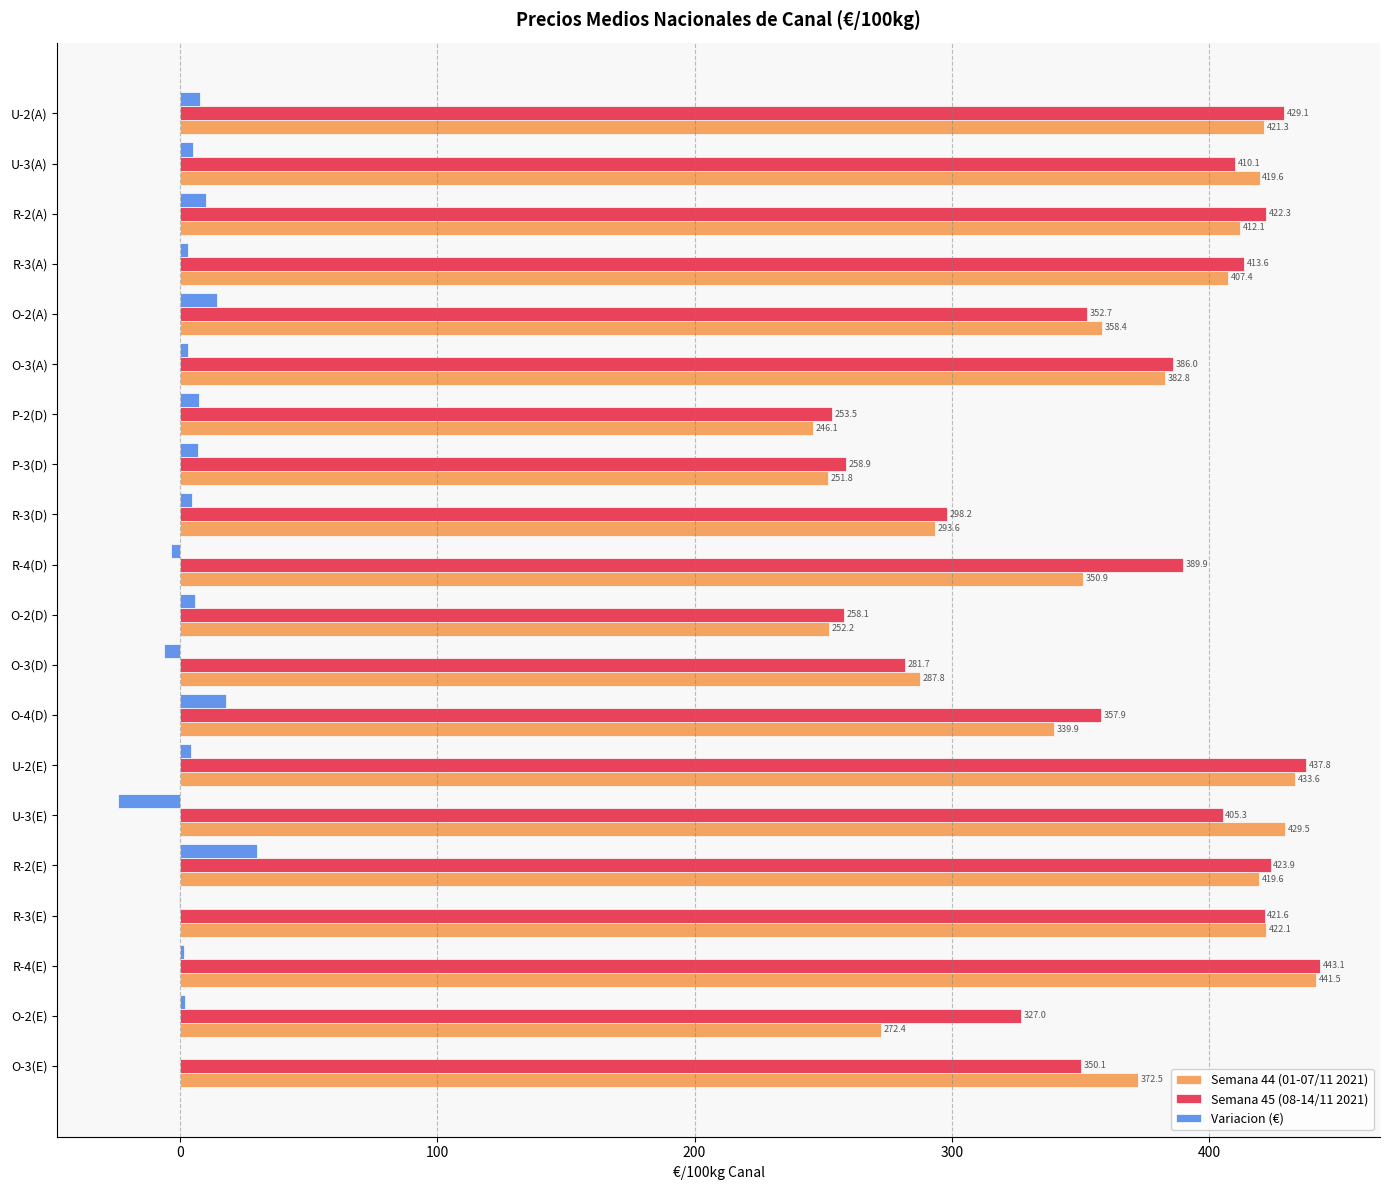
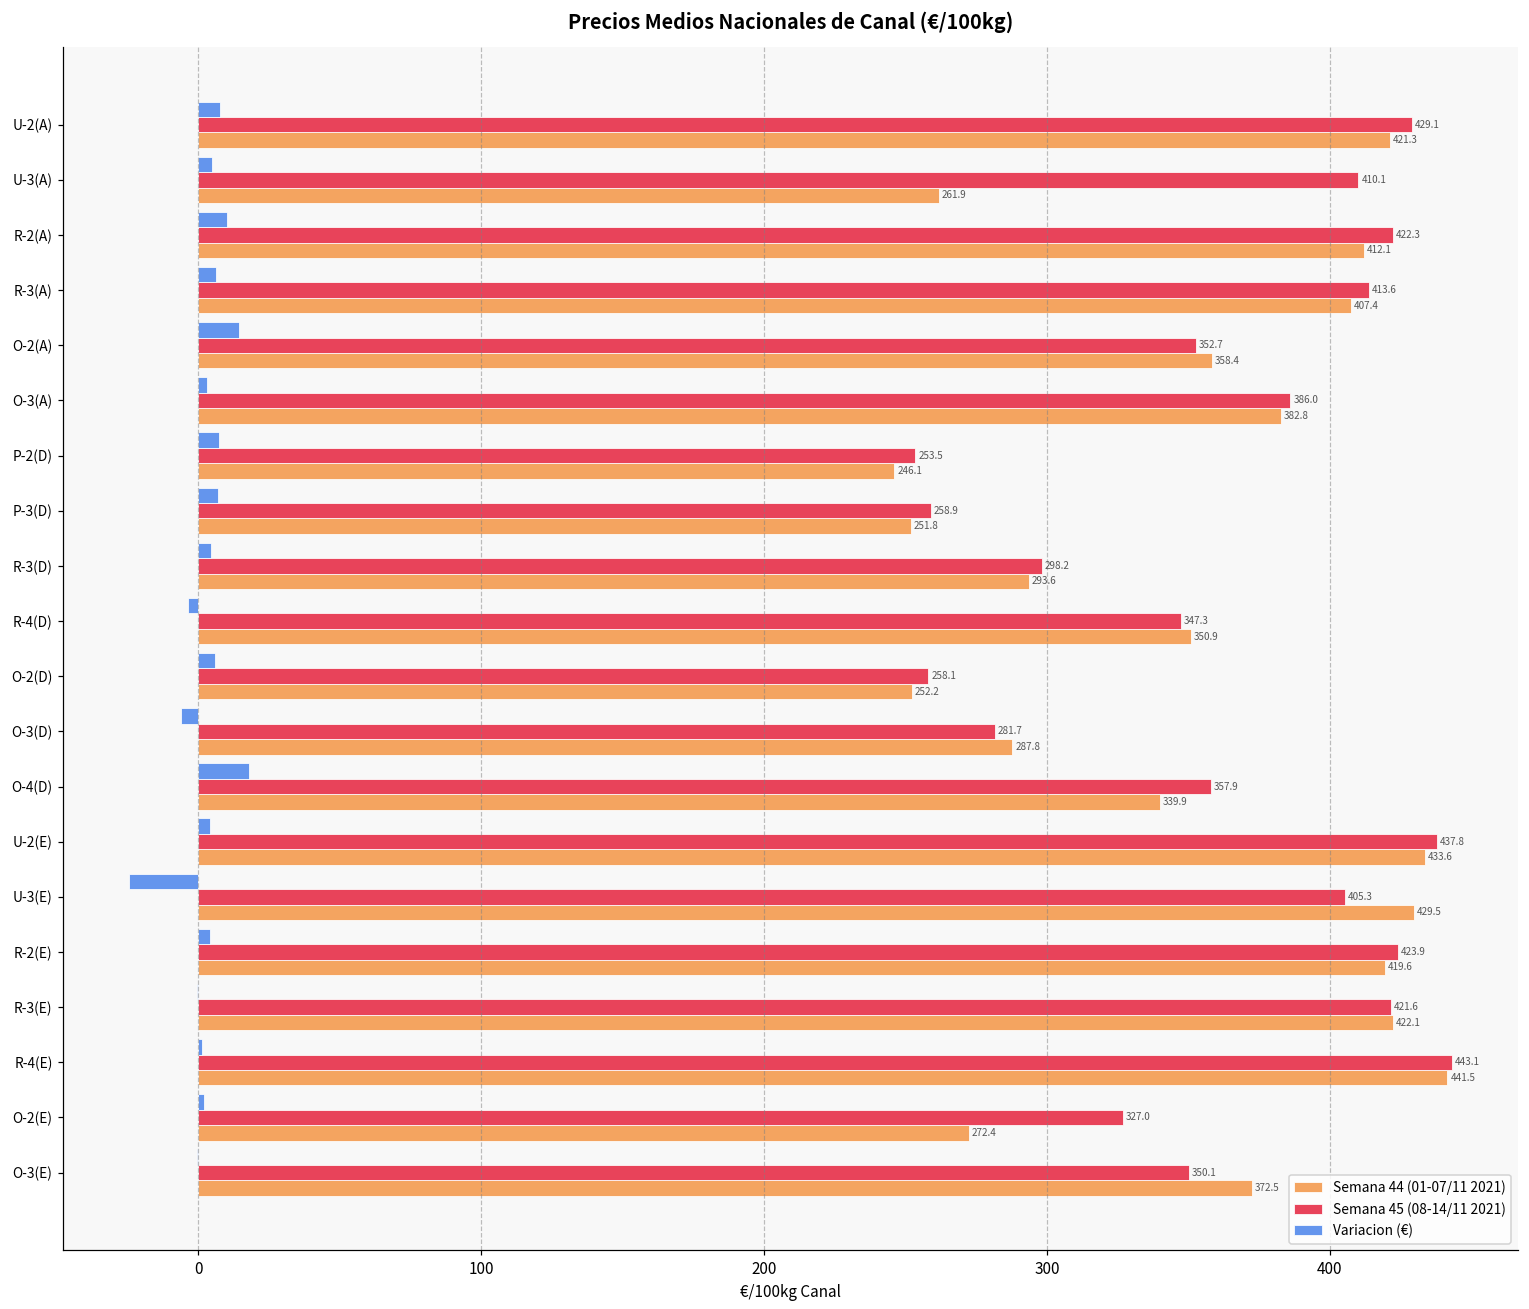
Semana 44 (01-07/11 2021), U-3(A): 419.6 -> 261.9
Variacion (€), R-3(A): 3 -> 6
Semana 45 (08-14/11 2021), R-4(D): 389.9 -> 347.3
Variacion (€), R-2(E): 30 -> 4
